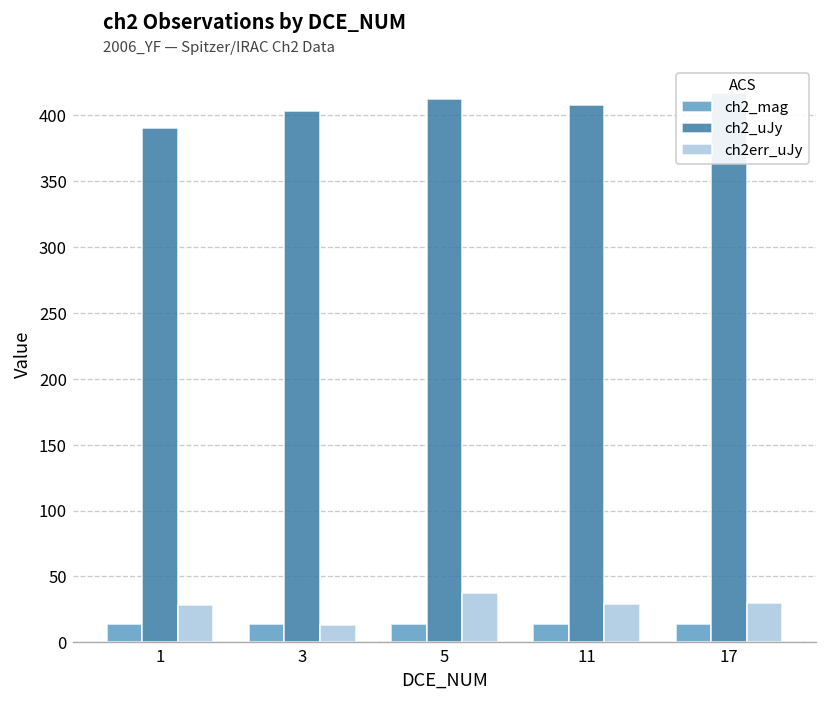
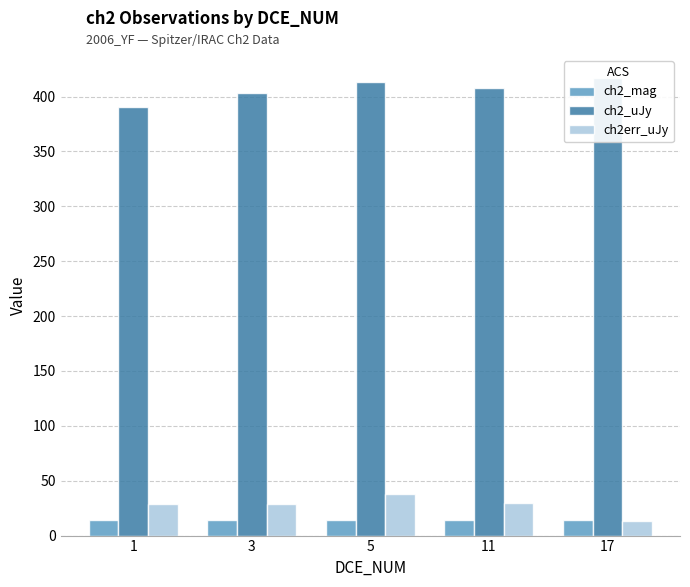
ch2err_uJy, 3: 13 -> 29
ch2err_uJy, 17: 30 -> 13
